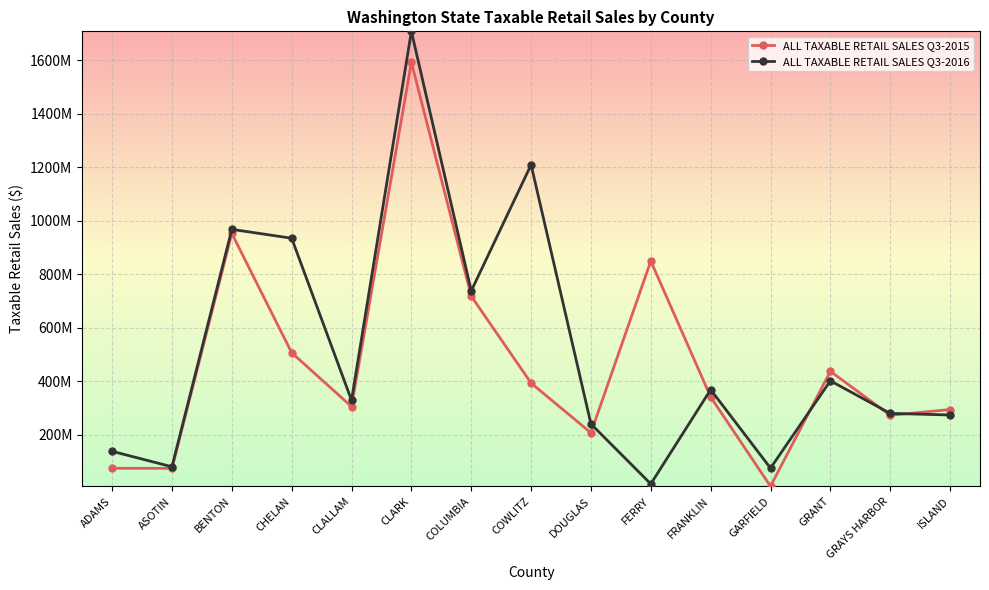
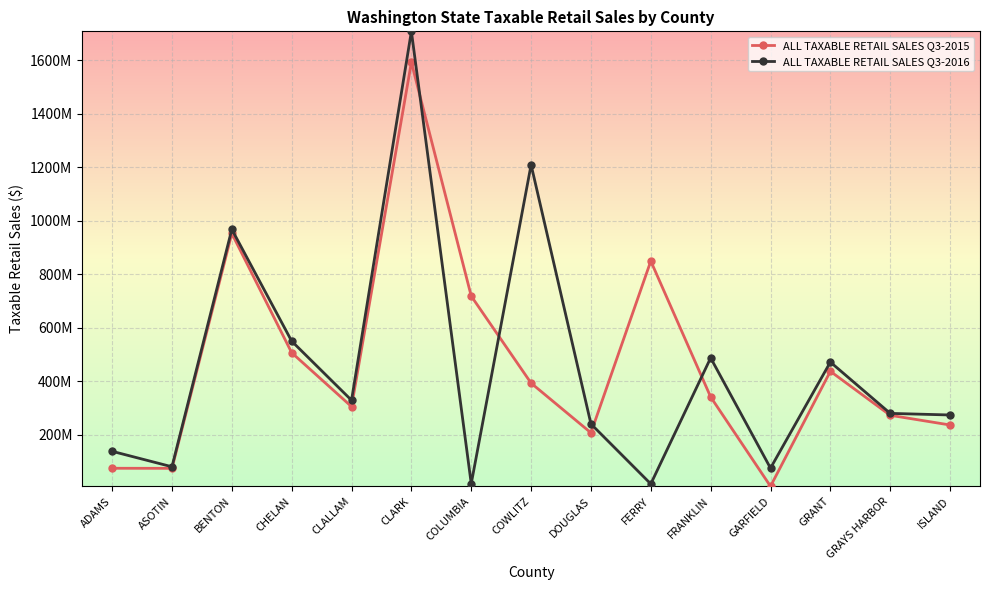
ALL TAXABLE RETAIL SALES Q3-2016, CHELAN: 930000000 -> 550000000
ALL TAXABLE RETAIL SALES Q3-2016, COLUMBIA: 740000000 -> 20000000
ALL TAXABLE RETAIL SALES Q3-2016, FRANKLIN: 370000000 -> 490000000
ALL TAXABLE RETAIL SALES Q3-2016, GRANT: 400000000 -> 470000000
ALL TAXABLE RETAIL SALES Q3-2015, ISLAND: 290000000 -> 240000000
